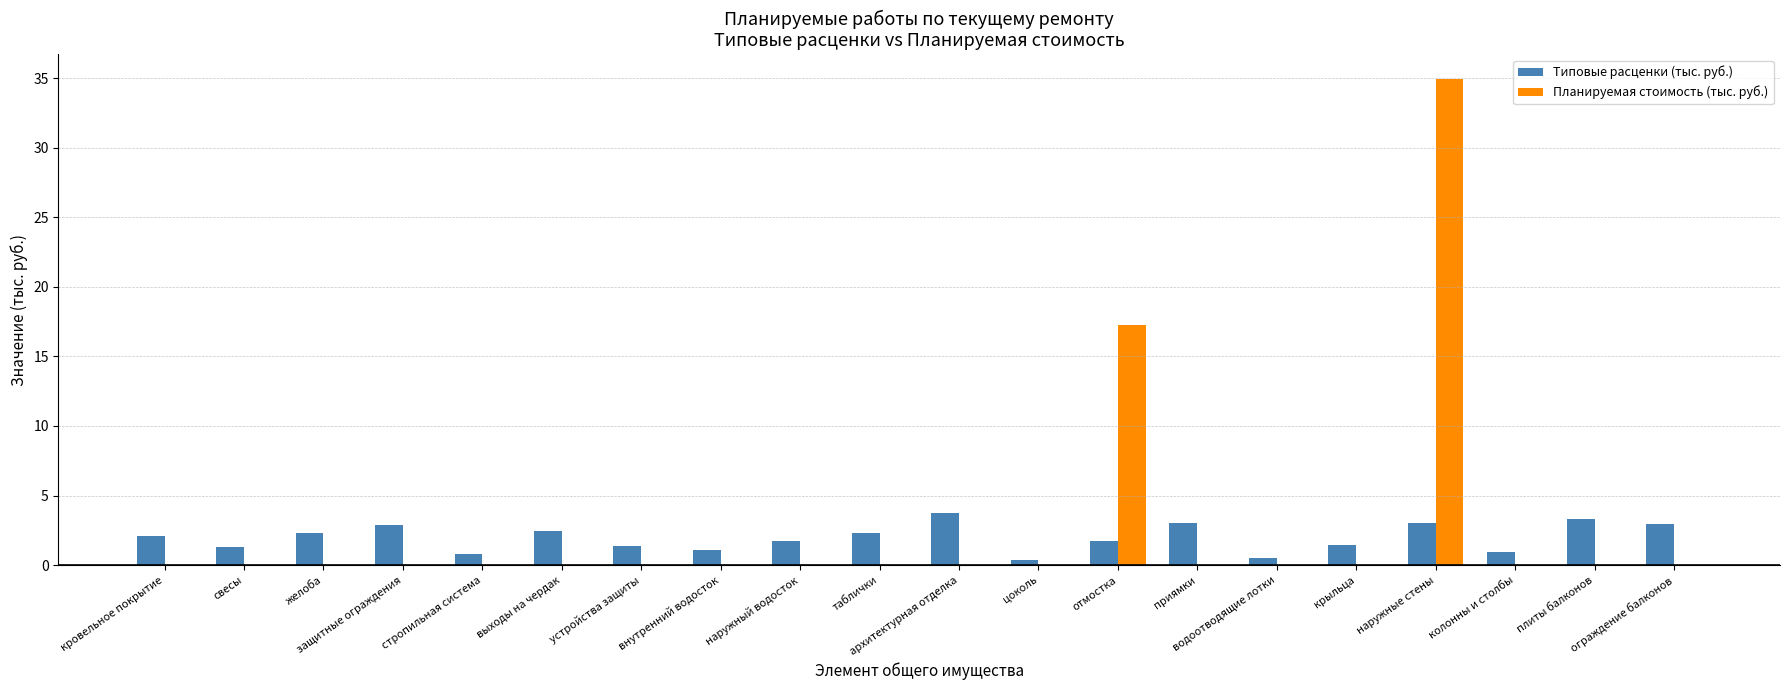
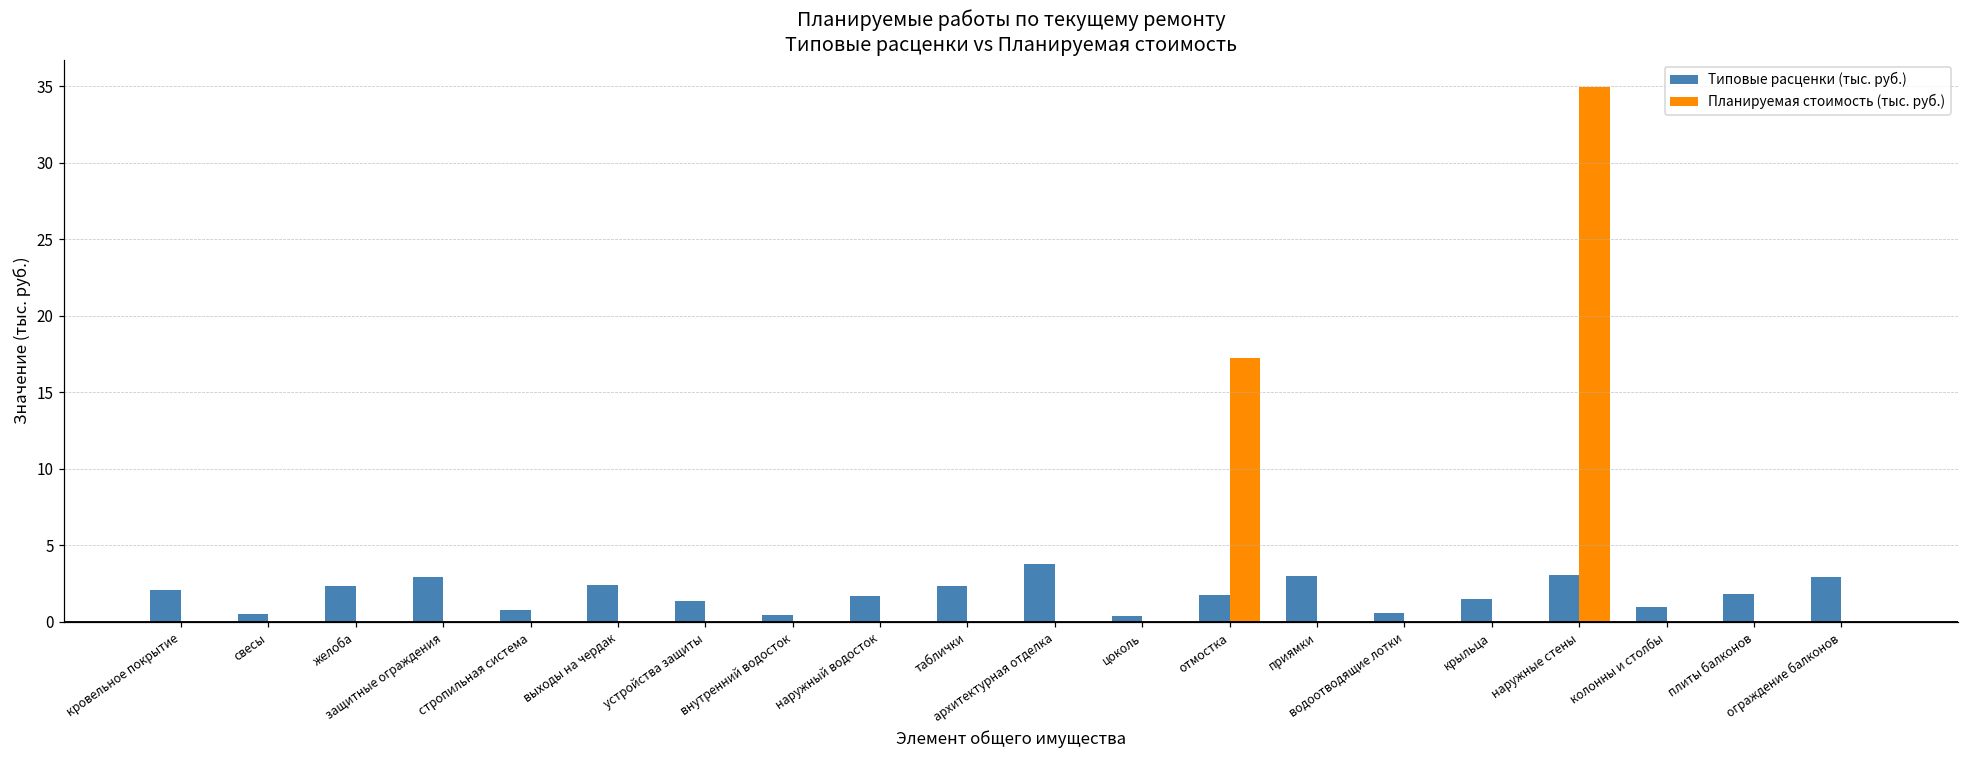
Типовые расценки (тыс. руб.), свесы: 1.3 -> 0.5
Типовые расценки (тыс. руб.), внутренний водосток: 1.1 -> 0.5
Типовые расценки (тыс. руб.), плиты балконов: 3.3 -> 1.8
